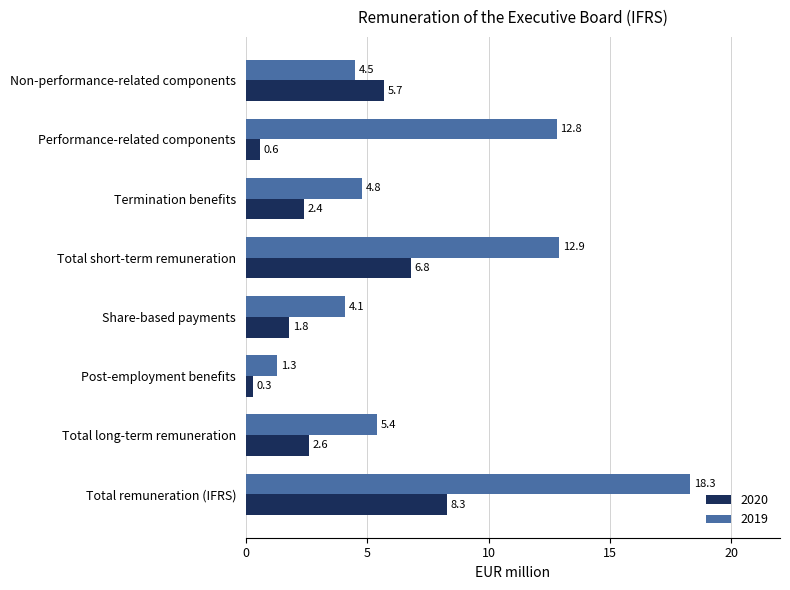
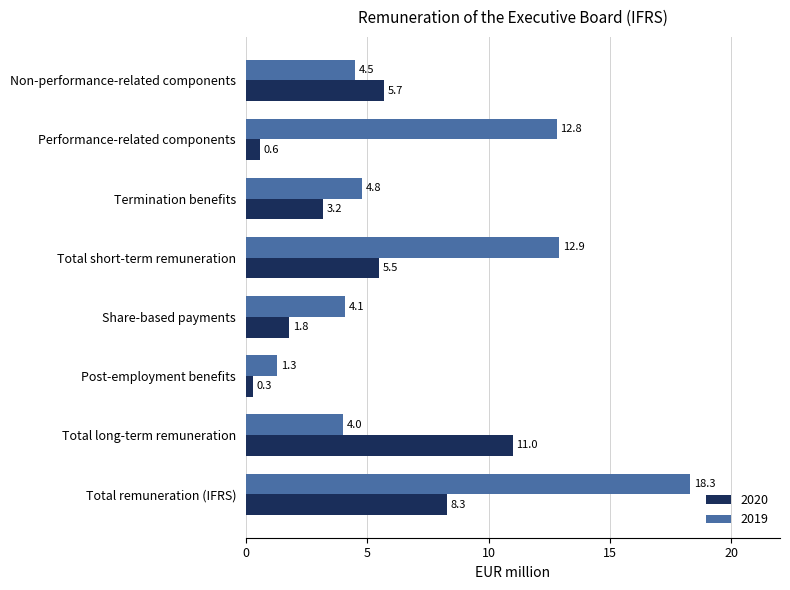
2020, Termination benefits: 2.4 -> 3.2
2020, Total short-term remuneration: 6.8 -> 5.5
2019, Total long-term remuneration: 5.4 -> 4.0
2020, Total long-term remuneration: 2.6 -> 11.0
